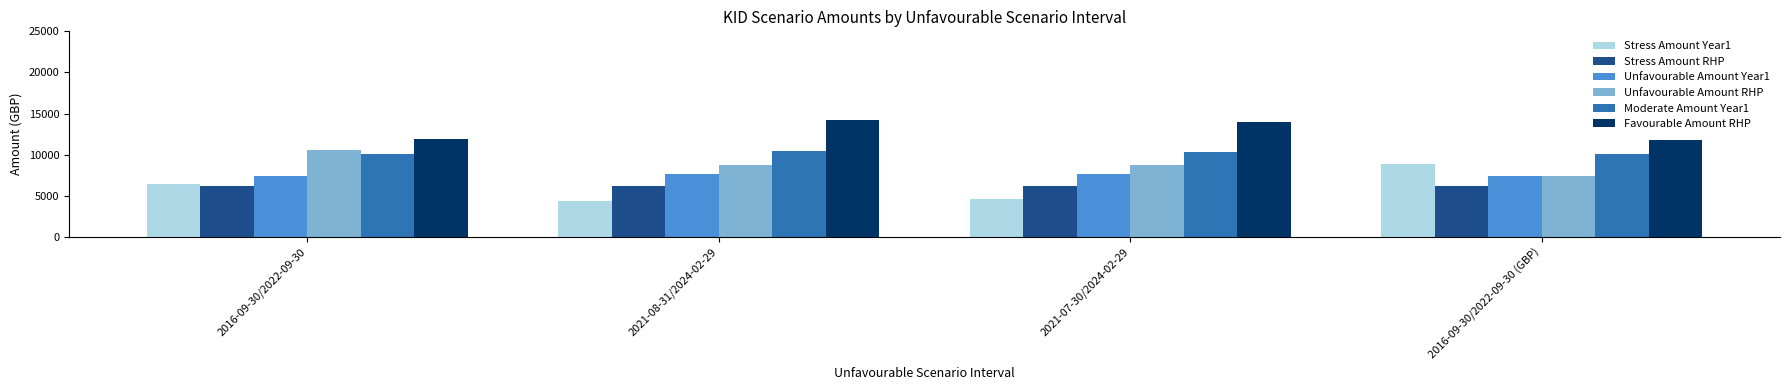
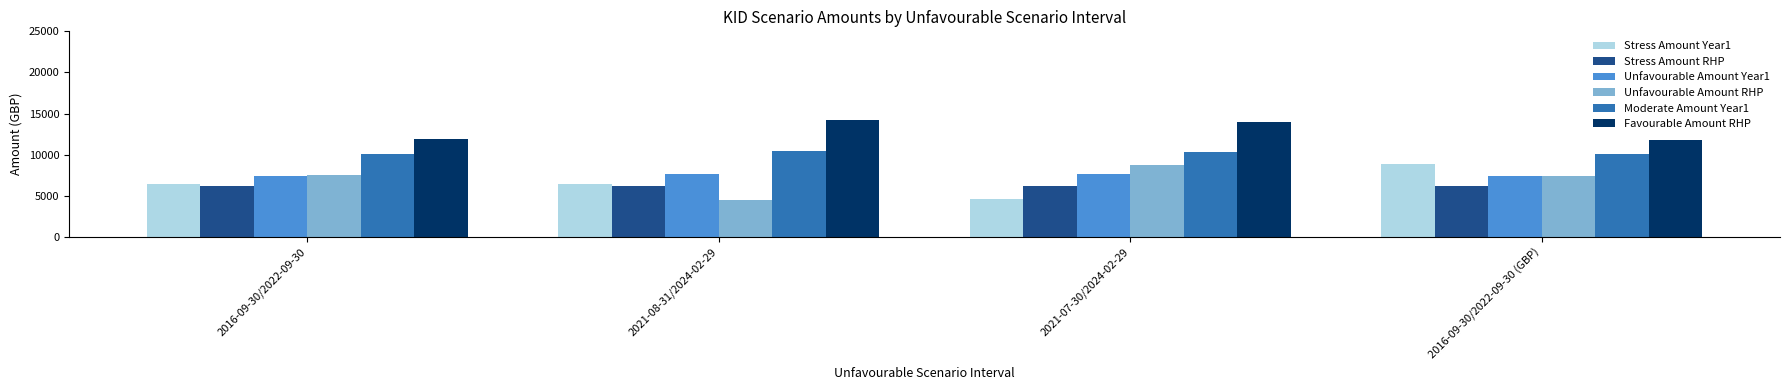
Unfavourable Amount RHP, 2016-09-30/2022-09-30: 11000 -> 8000
Stress Amount Year1, 2021-08-31/2024-02-29: 4000 -> 6000
Unfavourable Amount RHP, 2021-08-31/2024-02-29: 9000 -> 5000
